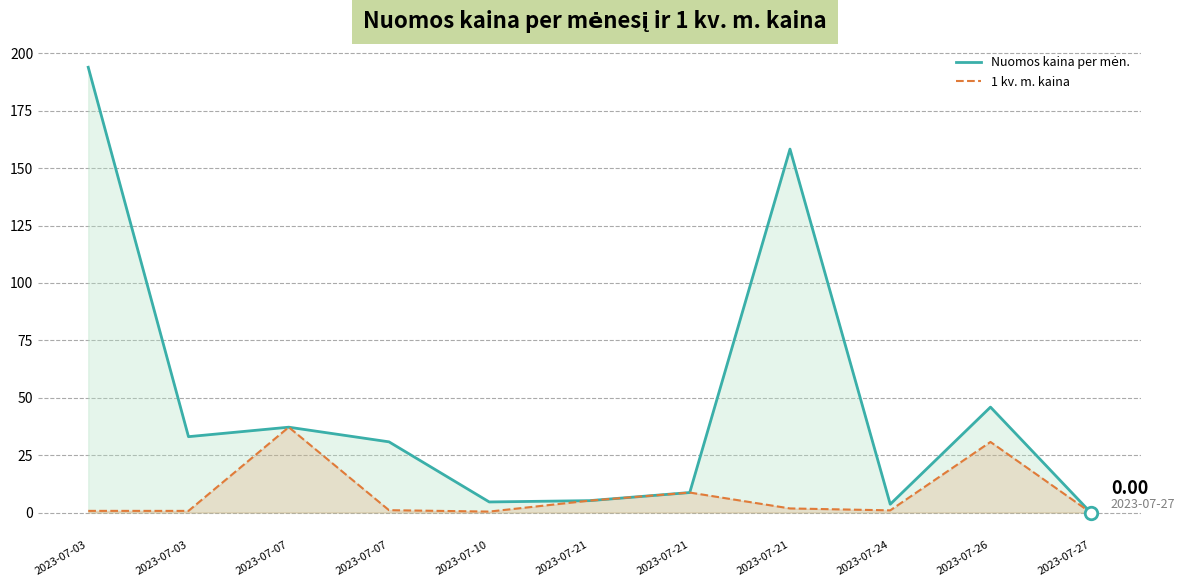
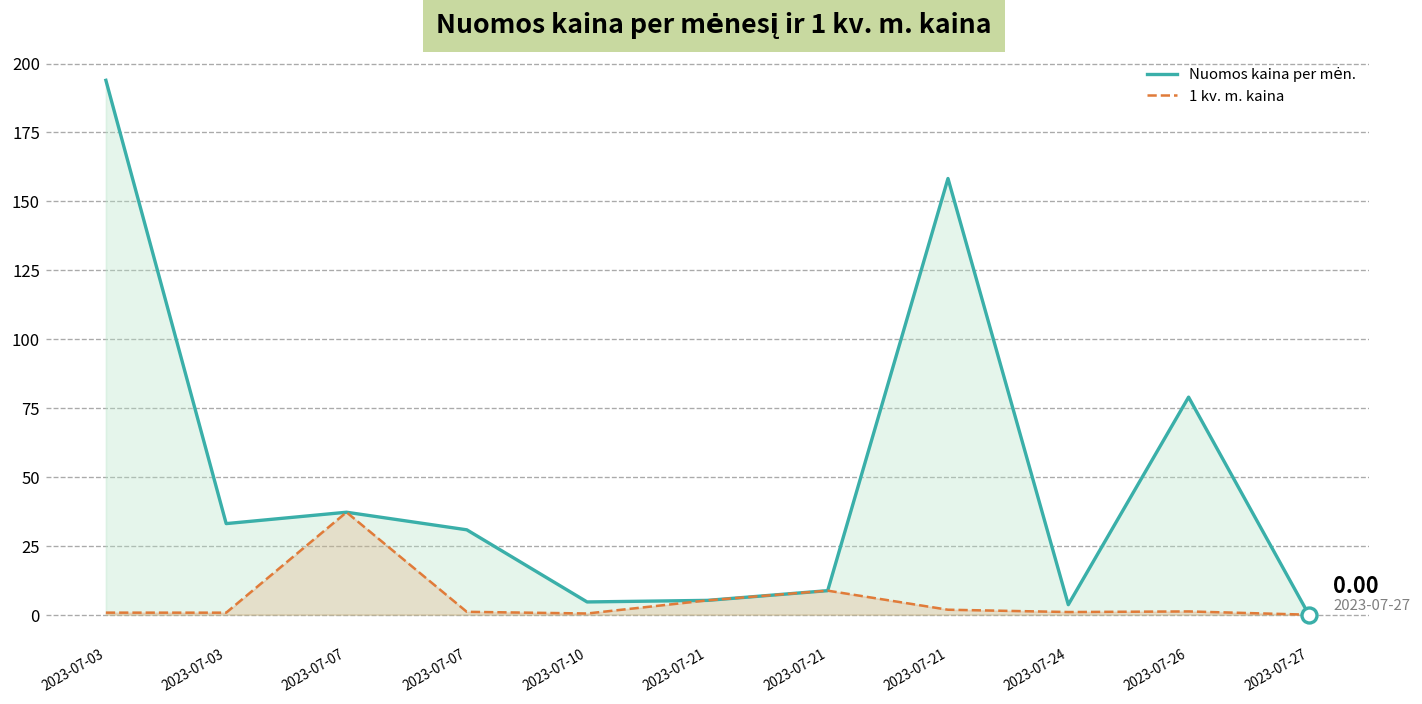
Nuomos kaina per mėn., 2023-07-26: 46 -> 79
1 kv. m. kaina, 2023-07-26: 31 -> 1
